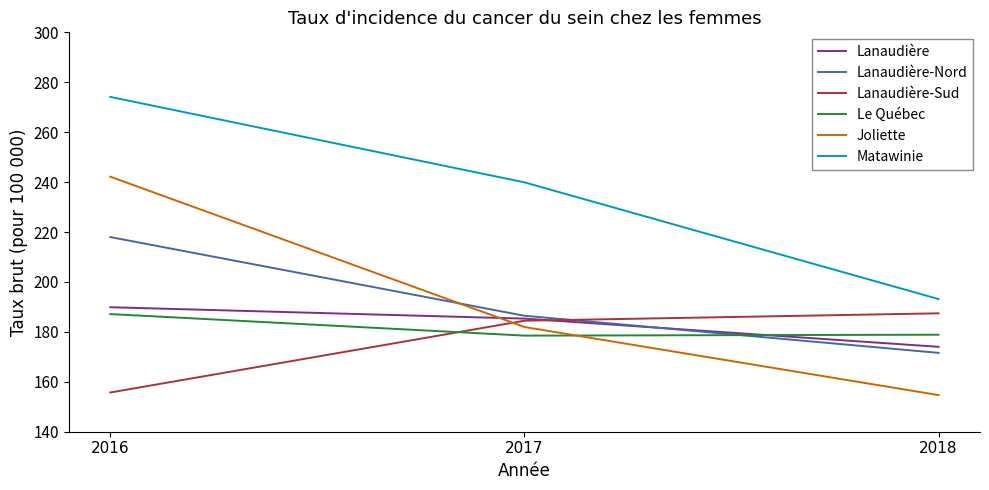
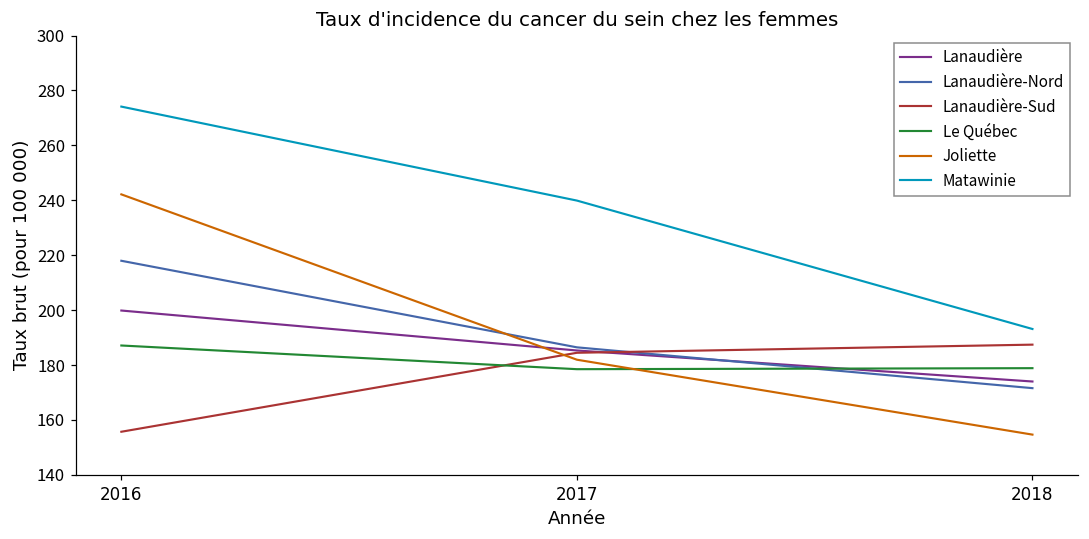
Lanaudière, 2016: 190 -> 200
